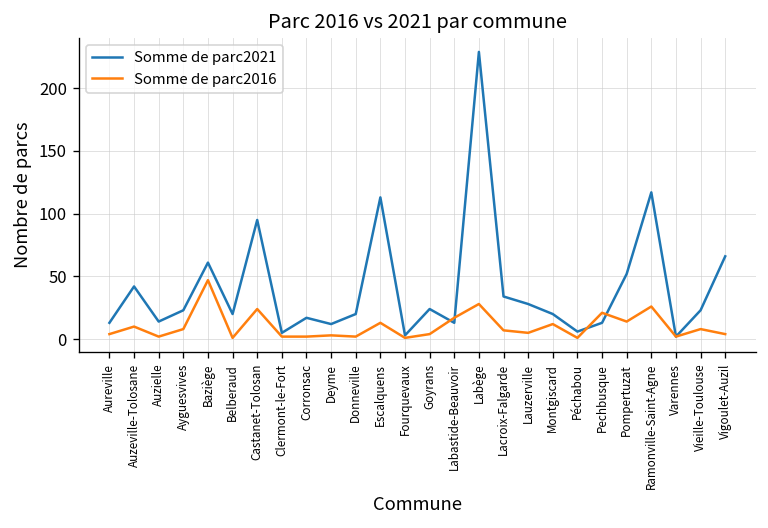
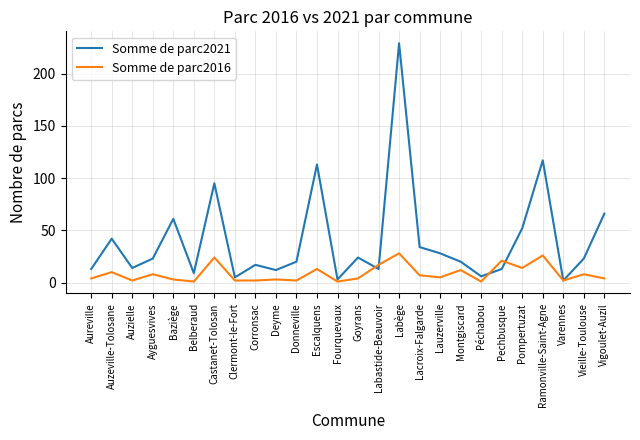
Somme de parc2016, Baziège: 47 -> 3
Somme de parc2021, Belberaud: 20 -> 9
